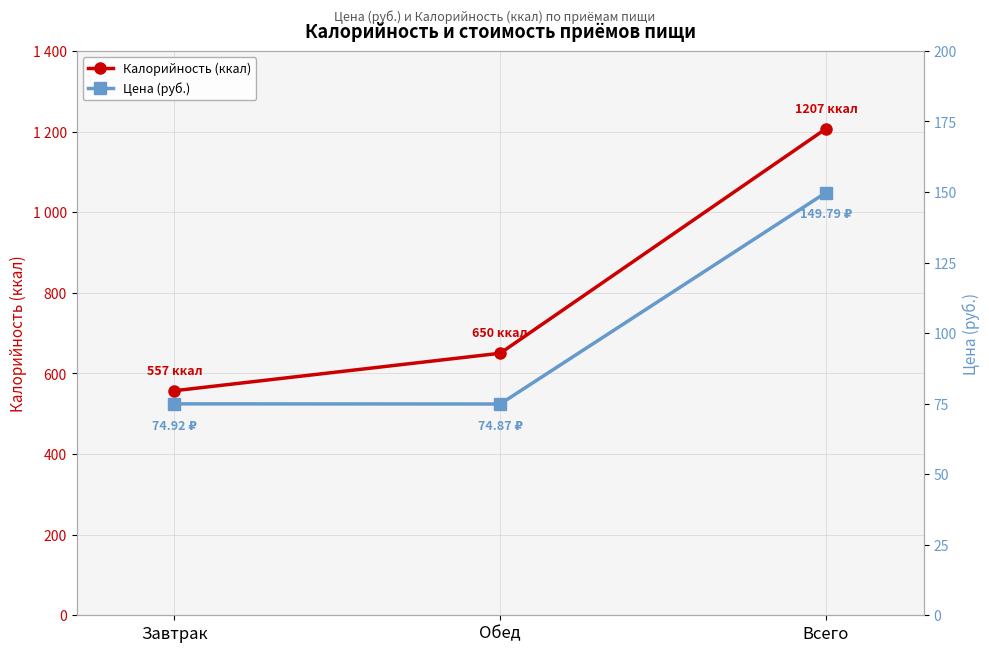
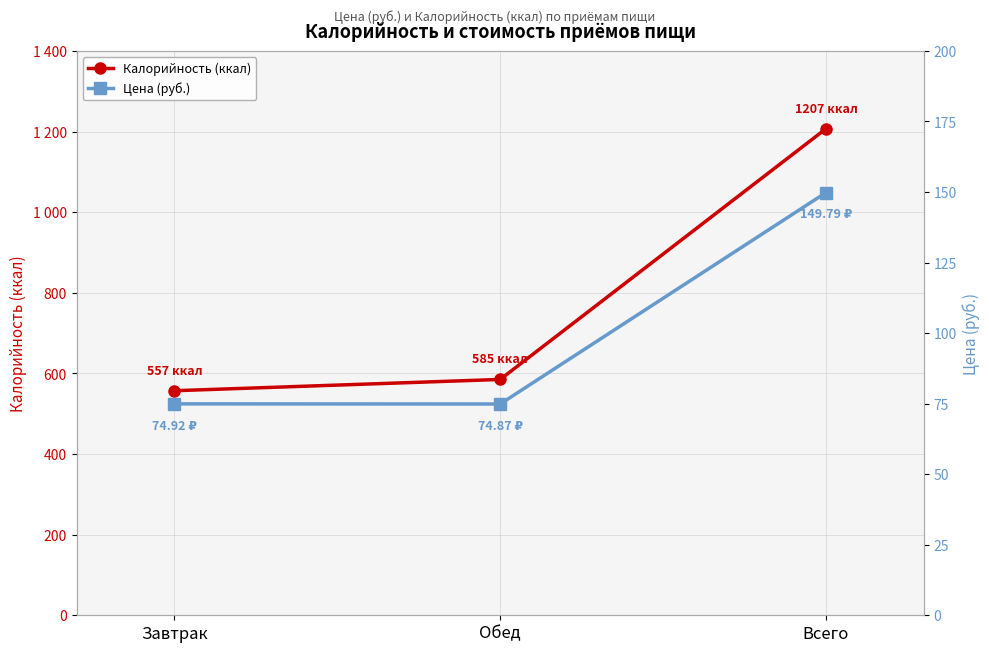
Калорийность (ккал), Обед: 650 -> 585
